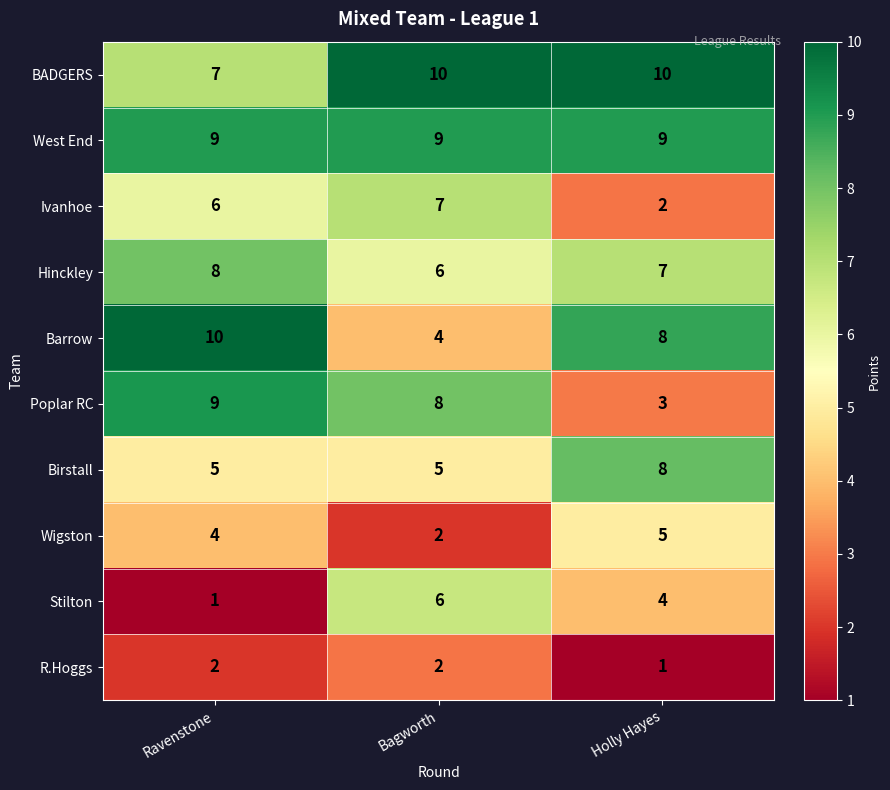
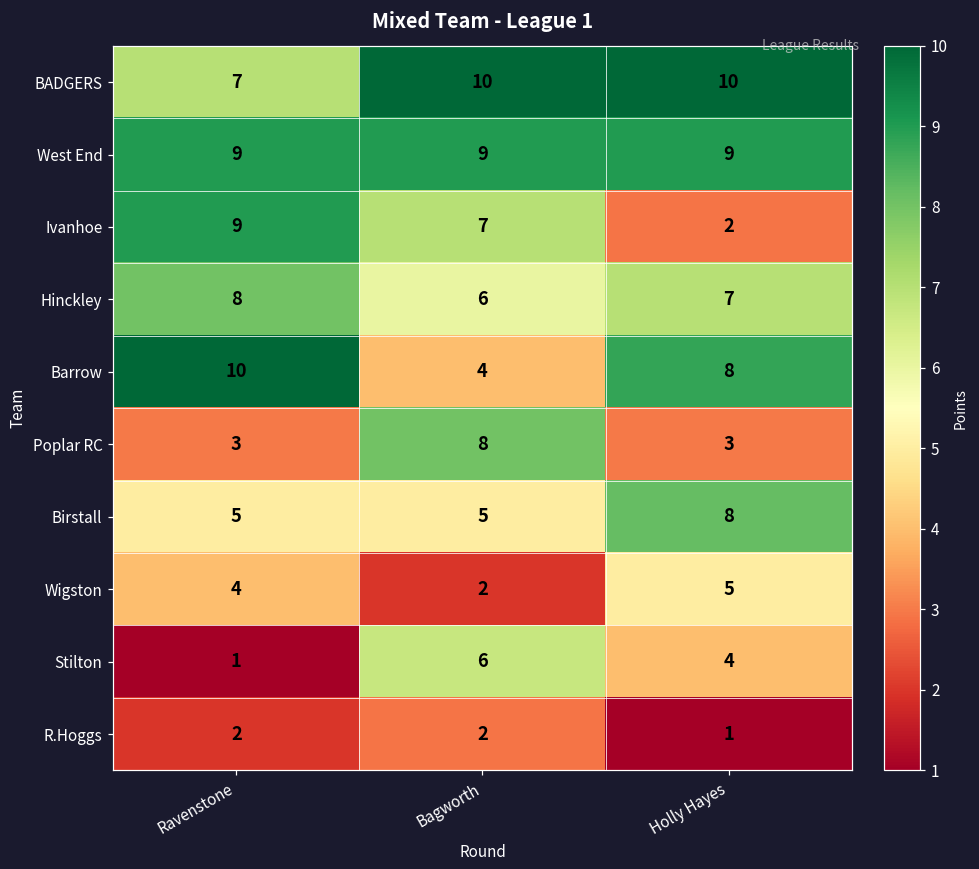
Ivanhoe, Ravenstone: 6 -> 9
Poplar RC, Ravenstone: 9 -> 3
